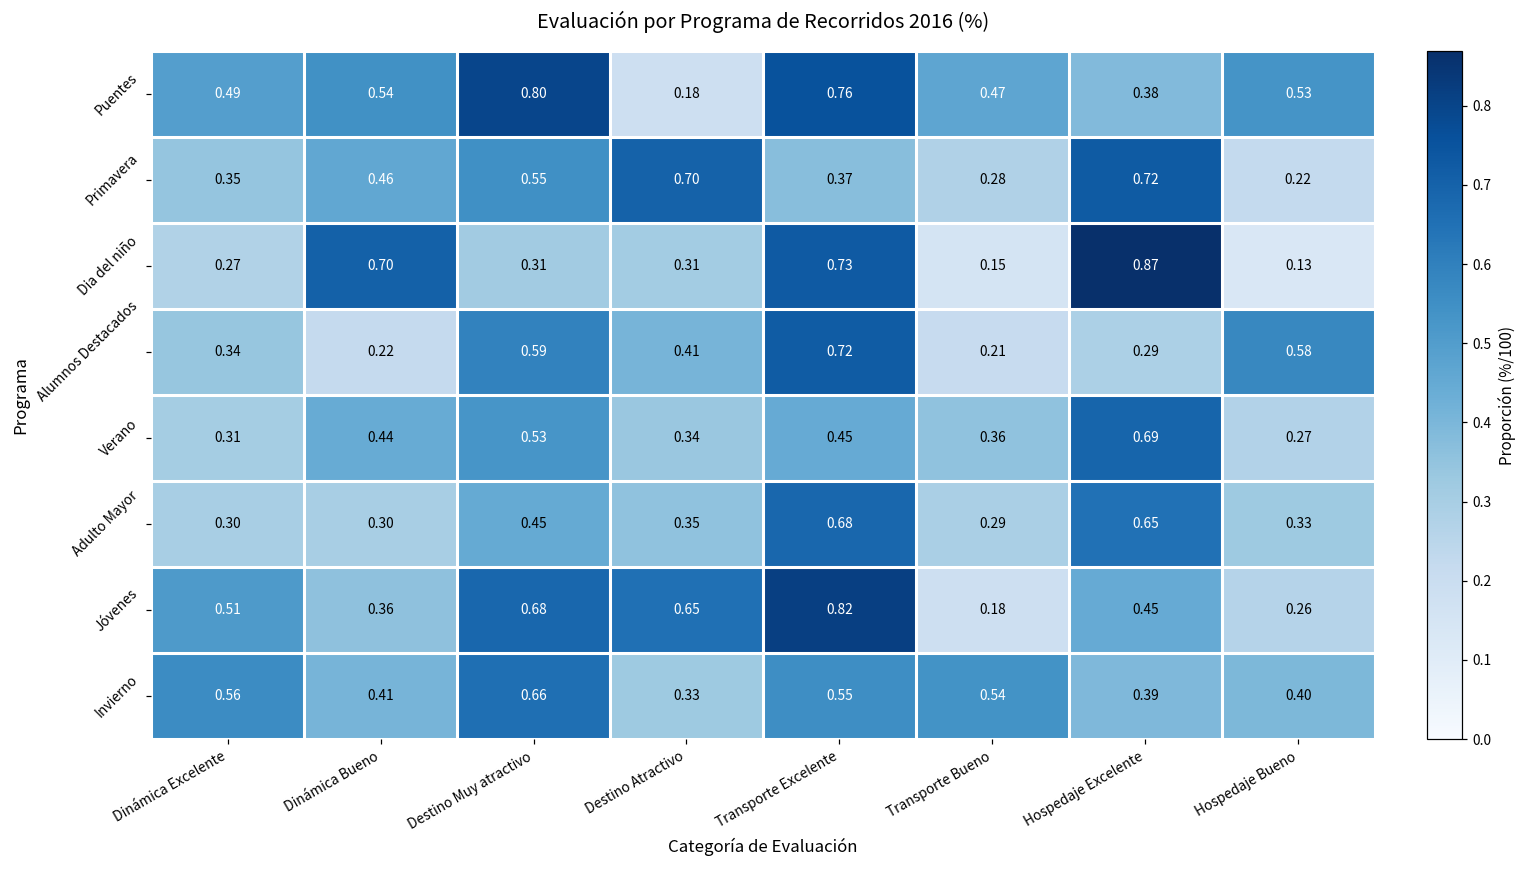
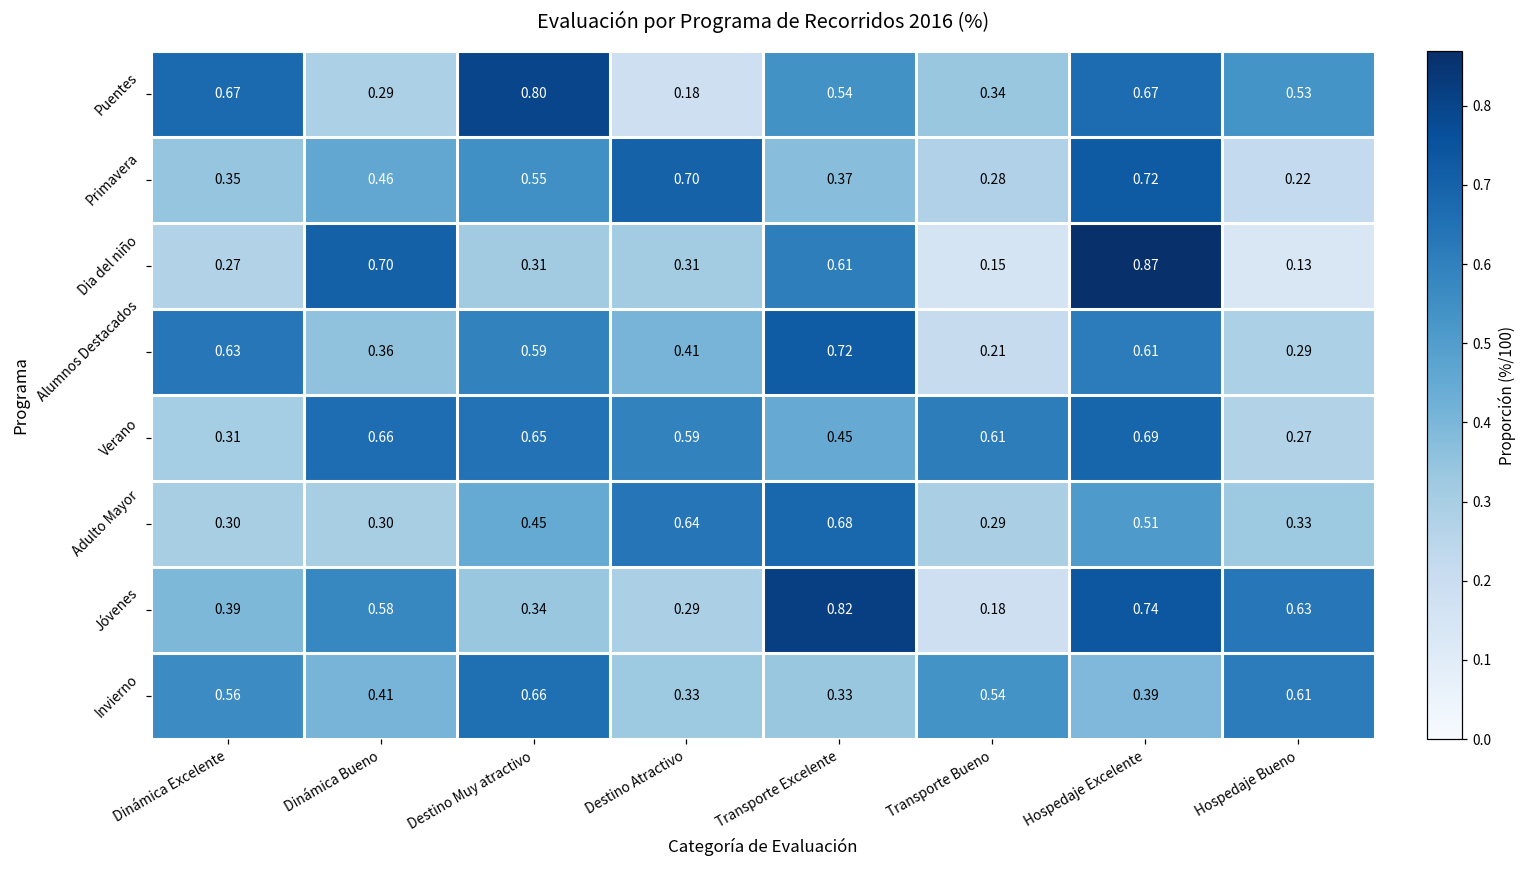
Puentes, Dinámica Excelente: 0.49 -> 0.67
Puentes, Dinámica Bueno: 0.54 -> 0.29
Puentes, Transporte Excelente: 0.76 -> 0.54
Puentes, Transporte Bueno: 0.47 -> 0.34
Puentes, Hospedaje Excelente: 0.38 -> 0.67
Dia del niño, Transporte Excelente: 0.73 -> 0.61
Alumnos Destacados, Dinámica Excelente: 0.34 -> 0.63
Alumnos Destacados, Dinámica Bueno: 0.22 -> 0.36
Alumnos Destacados, Hospedaje Excelente: 0.29 -> 0.61
Alumnos Destacados, Hospedaje Bueno: 0.58 -> 0.29
Verano, Dinámica Bueno: 0.44 -> 0.66
Verano, Destino Muy atractivo: 0.53 -> 0.65
Verano, Destino Atractivo: 0.34 -> 0.59
Verano, Transporte Bueno: 0.36 -> 0.61
Adulto Mayor, Destino Atractivo: 0.35 -> 0.64
Adulto Mayor, Hospedaje Excelente: 0.65 -> 0.51
Jóvenes, Dinámica Excelente: 0.51 -> 0.39
Jóvenes, Dinámica Bueno: 0.36 -> 0.58
Jóvenes, Destino Muy atractivo: 0.68 -> 0.34
Jóvenes, Destino Atractivo: 0.65 -> 0.29
Jóvenes, Hospedaje Excelente: 0.45 -> 0.74
Jóvenes, Hospedaje Bueno: 0.26 -> 0.63
Invierno, Transporte Excelente: 0.55 -> 0.33
Invierno, Hospedaje Bueno: 0.40 -> 0.61
